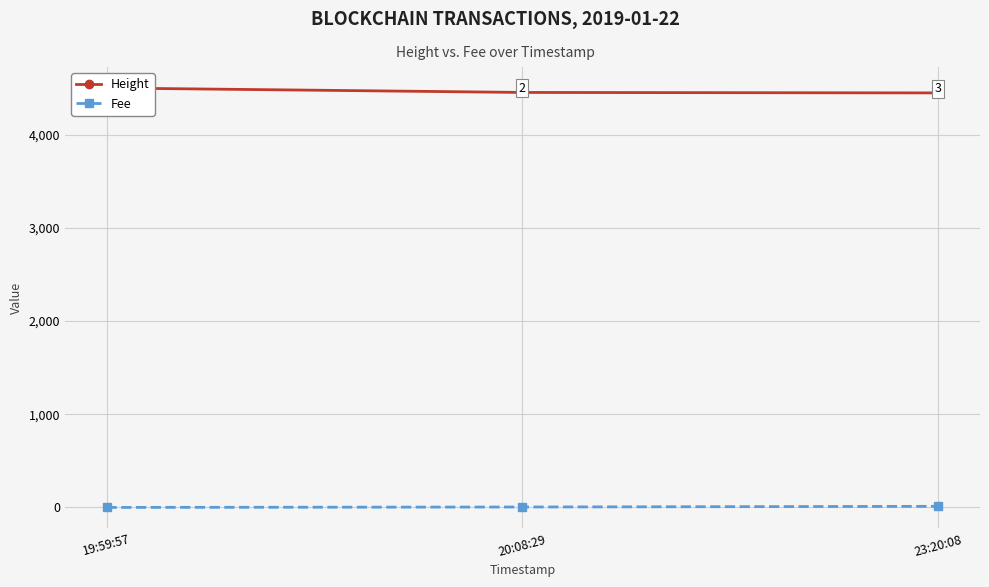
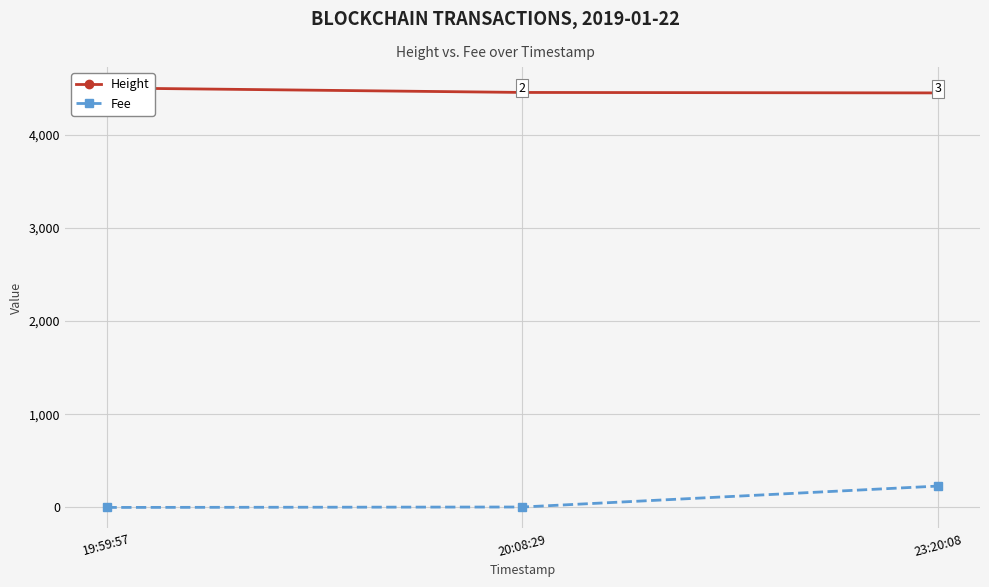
Fee, 23:20:08: 0 -> 200
